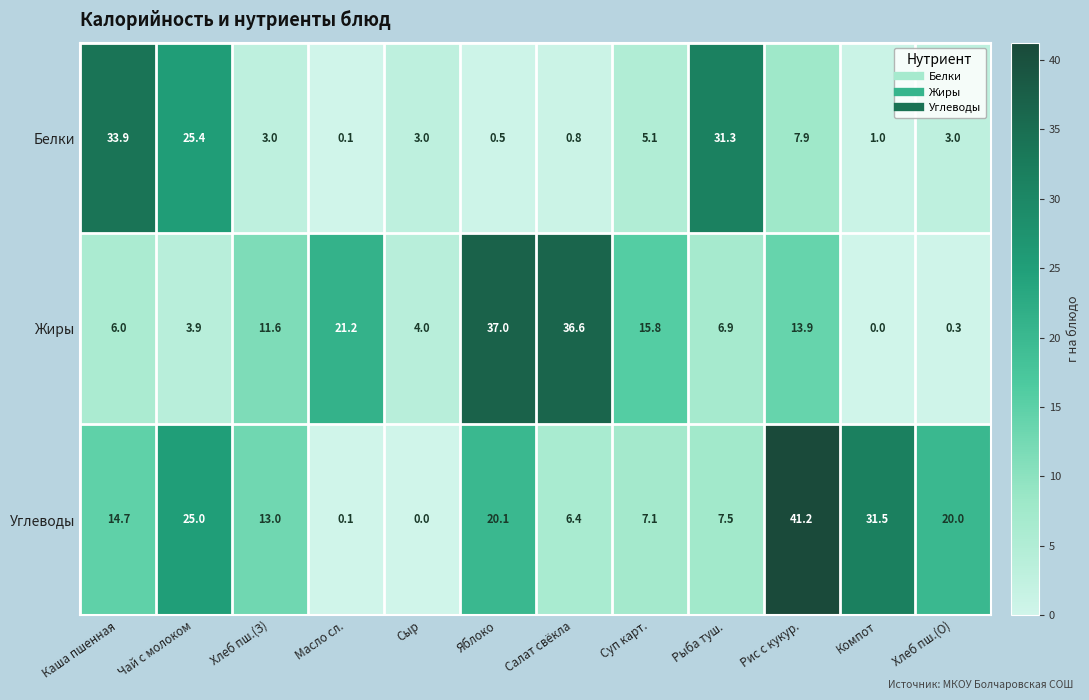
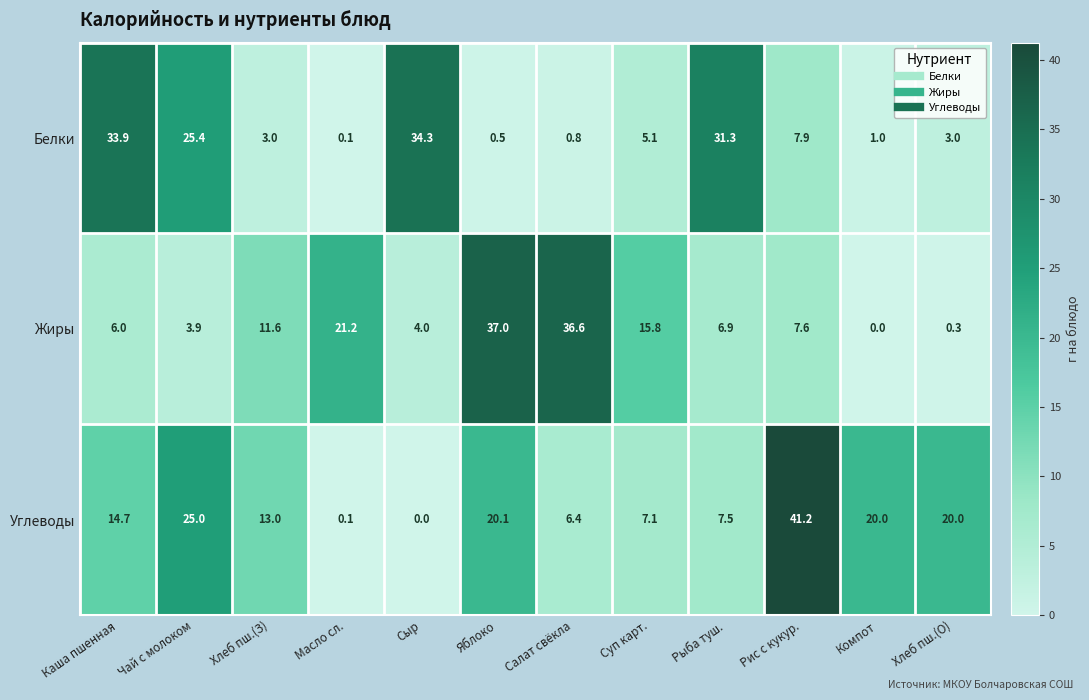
Белки, Сыр: 3.0 -> 34.3
Жиры, Рис с кукур.: 13.9 -> 7.6
Углеводы, Компот: 31.5 -> 20.0
